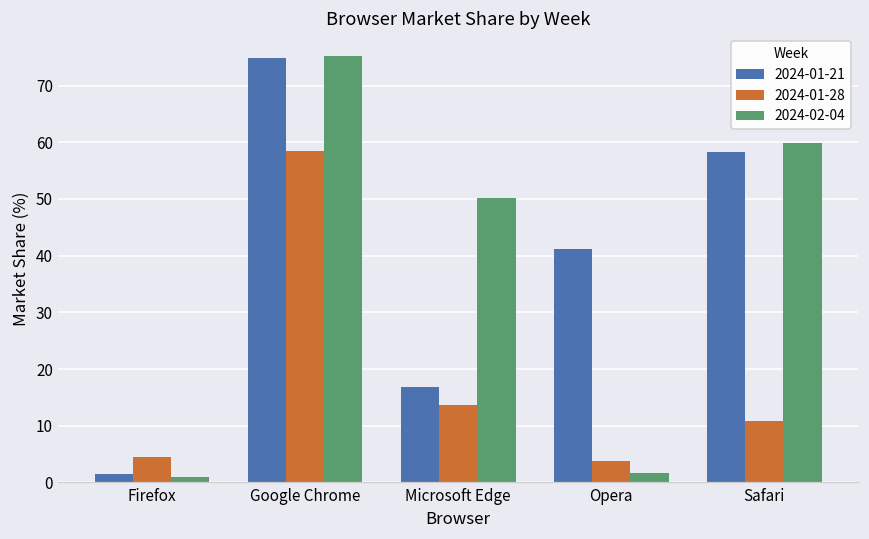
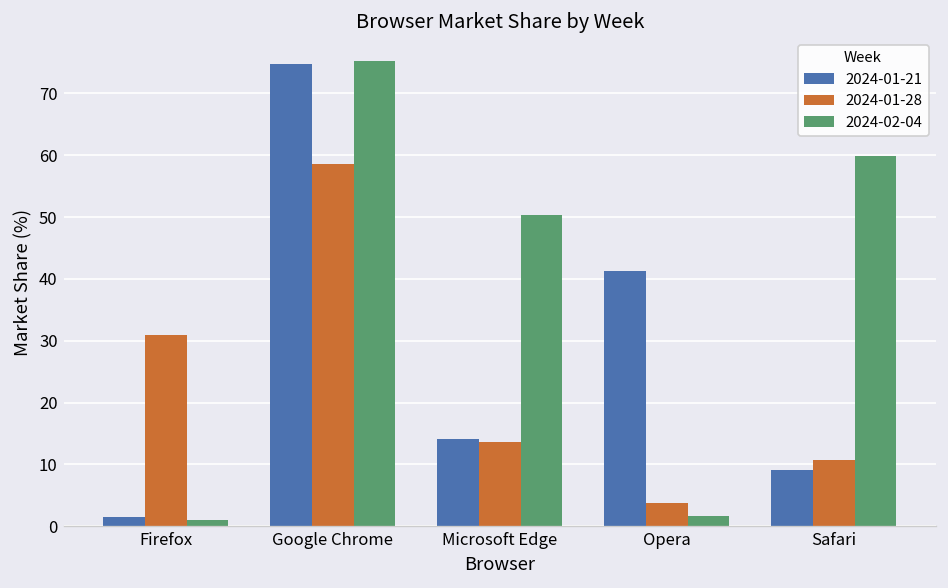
2024-01-28, Firefox: 4 -> 31
2024-01-21, Microsoft Edge: 17 -> 14
2024-01-21, Safari: 58 -> 9
